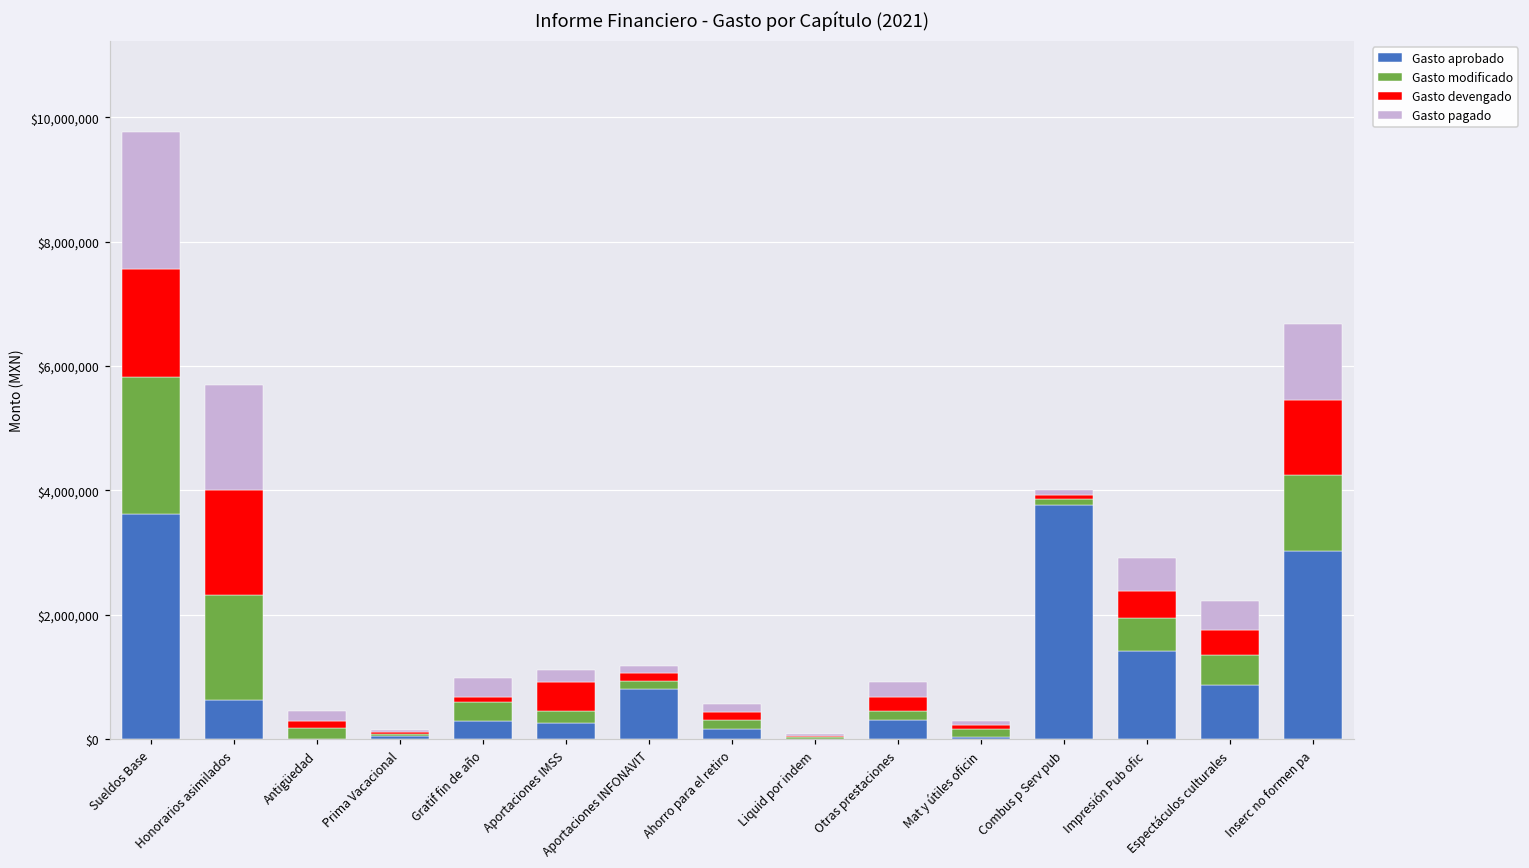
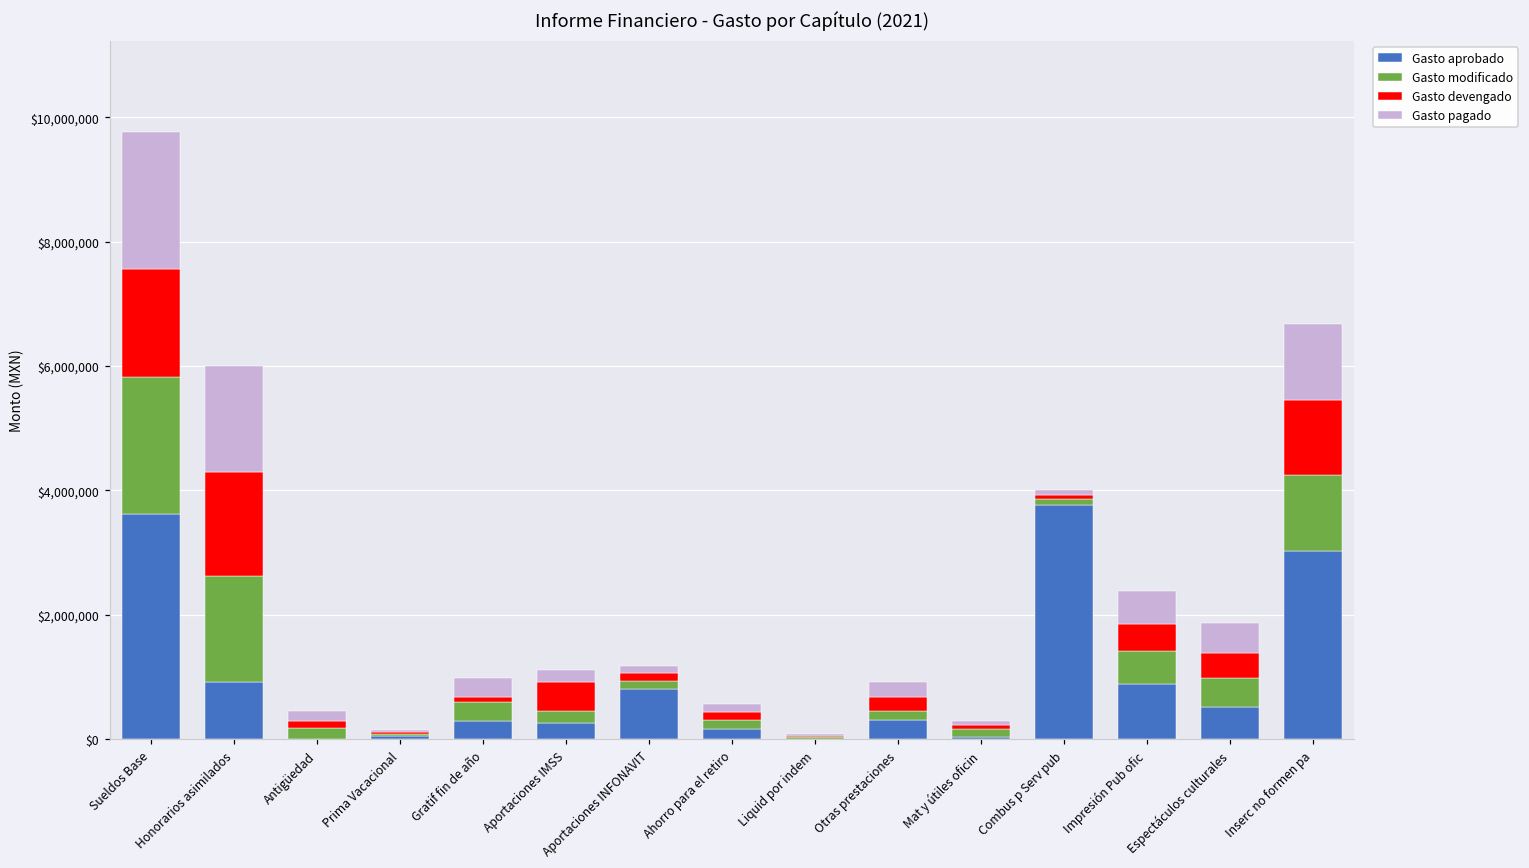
Gasto aprobado, Honorarios asimilados: $600,000 -> $900,000
Gasto aprobado, Impresión Pub ofic: $1,400,000 -> $900,000
Gasto aprobado, Espectáculos culturales: $900,000 -> $500,000
